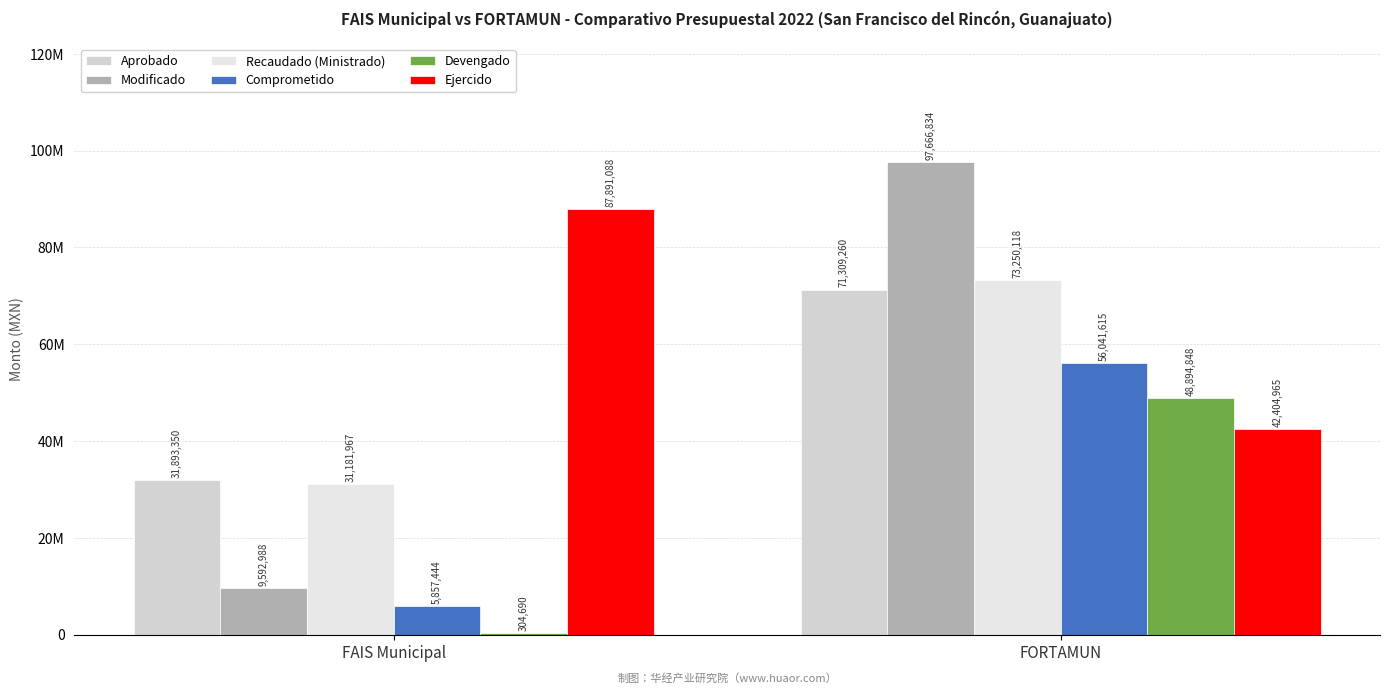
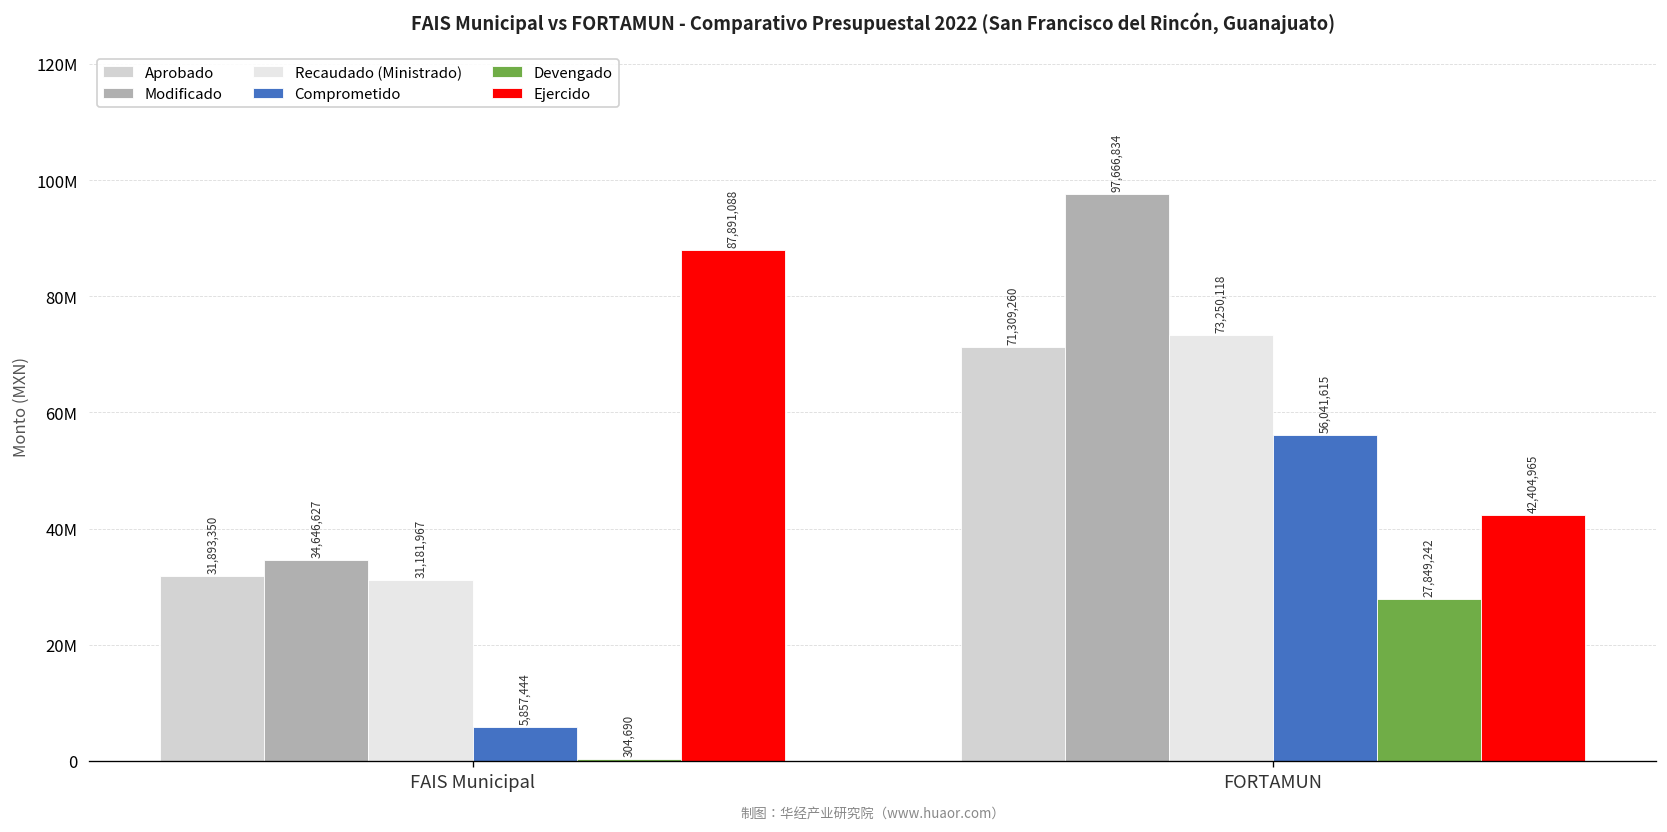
Modificado, FAIS Municipal: 9,592,988 -> 34,646,627
Devengado, FORTAMUN: 48,894,848 -> 27,849,242
